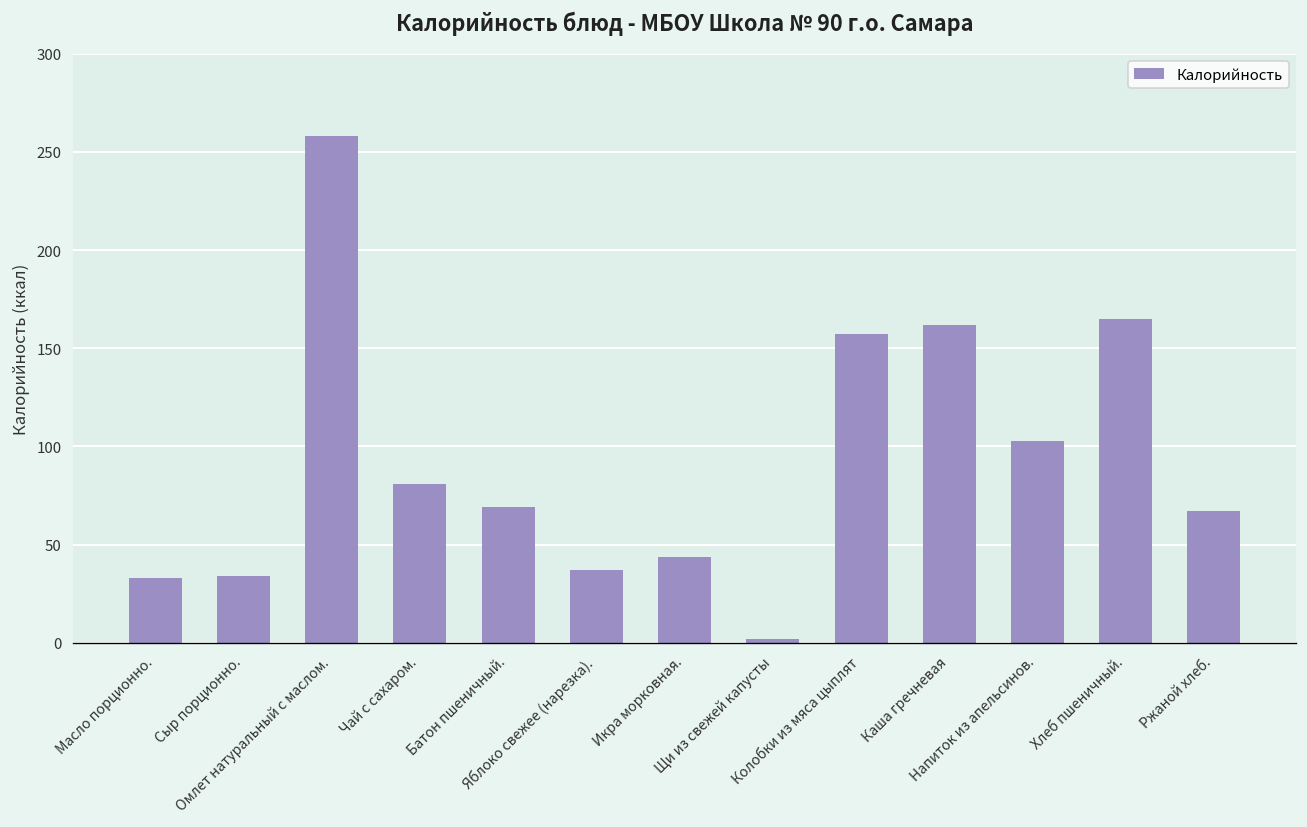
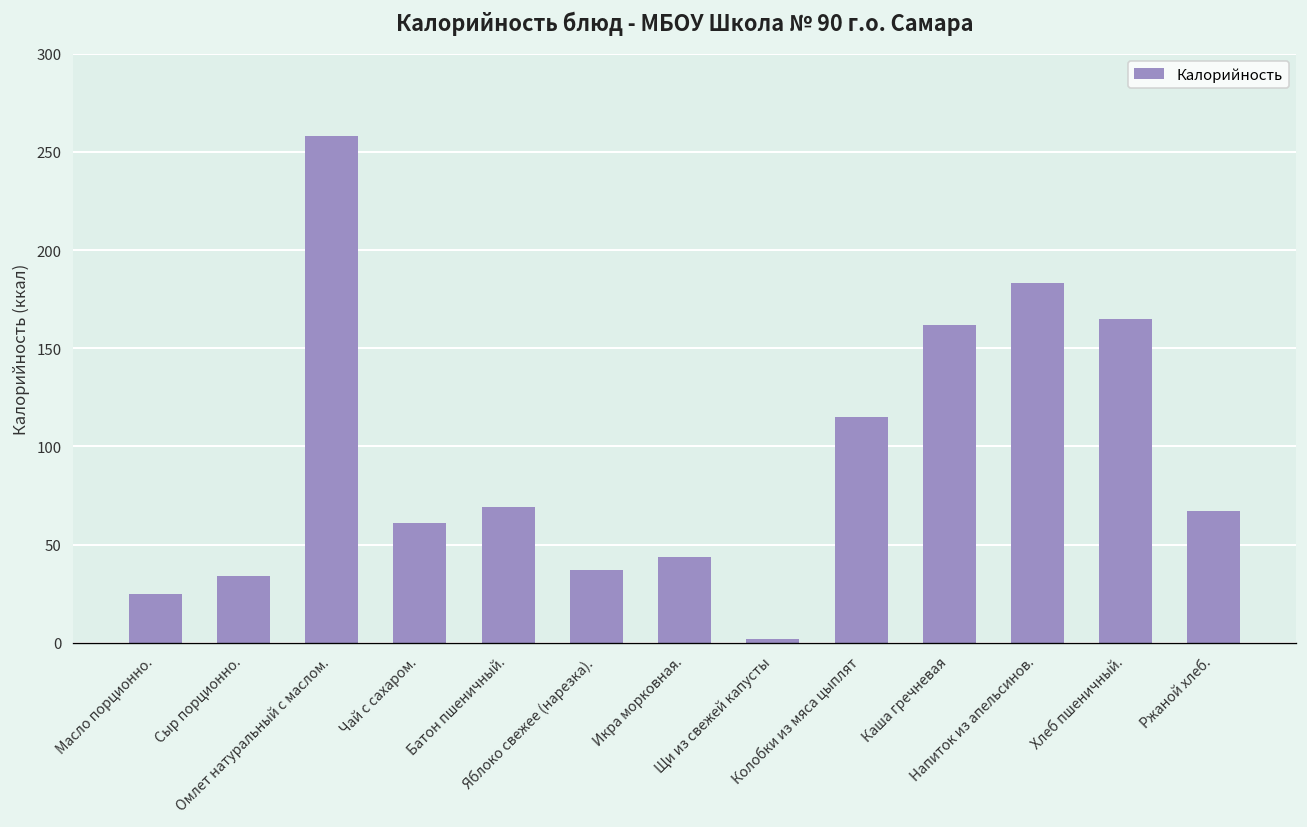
Масло порционно.: 33 -> 25
Чай с сахаром.: 81 -> 61
Колобки из мяса цыплят: 157 -> 115
Напиток из апельсинов.: 103 -> 183
